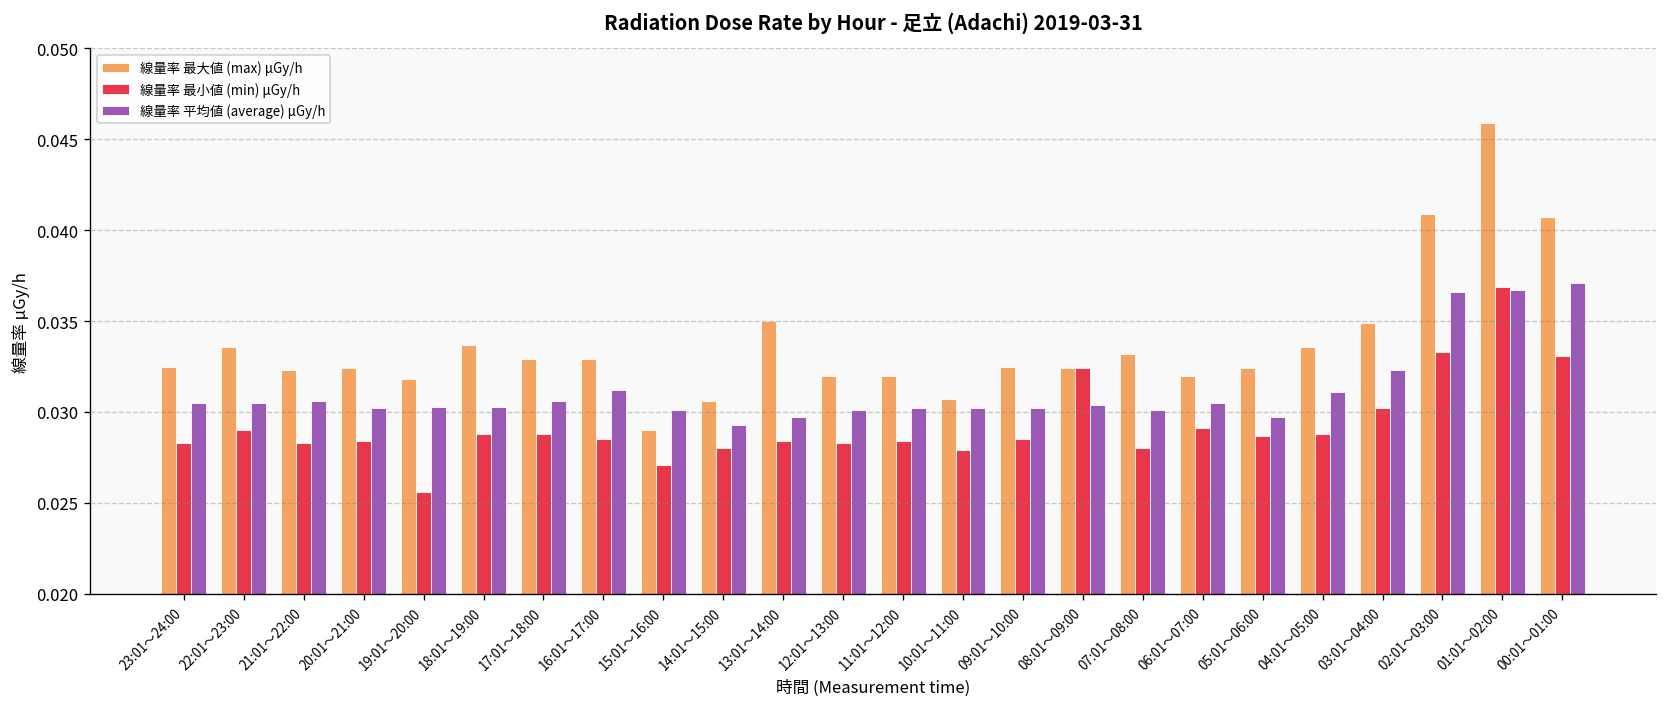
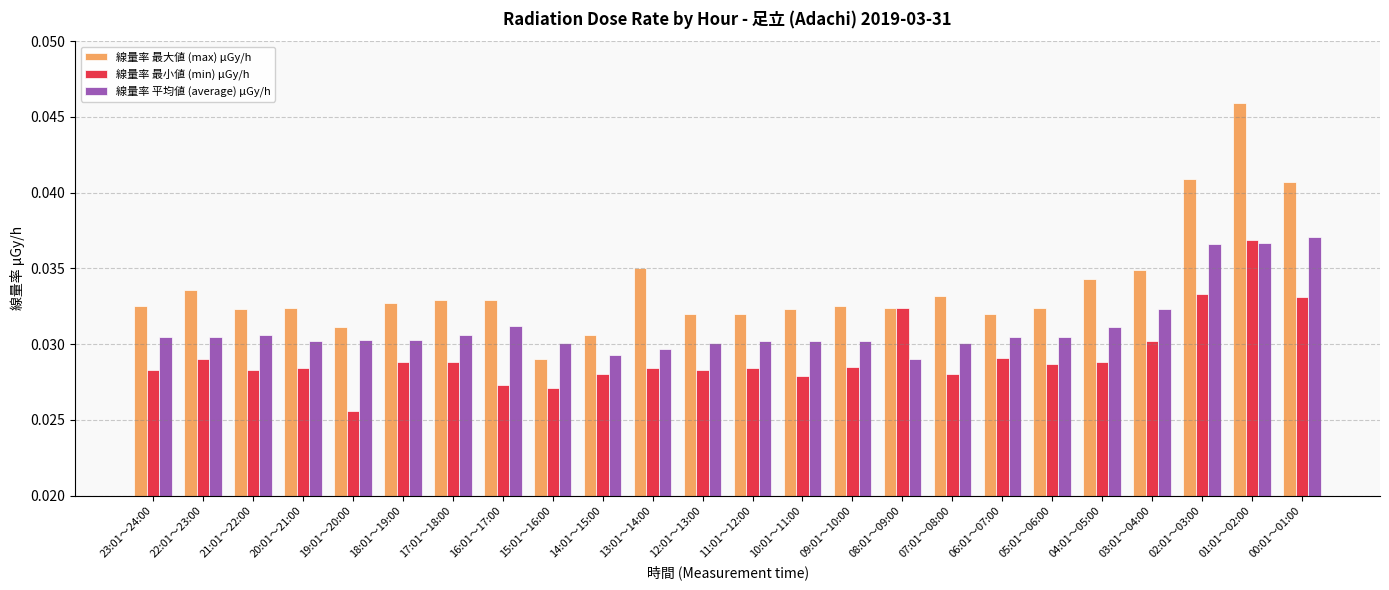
線量率 最大値 (max) μGy/h, 19:01～20:00: 0.0318 -> 0.0311
線量率 最大値 (max) μGy/h, 18:01～19:00: 0.0337 -> 0.0327
線量率 最小値 (min) μGy/h, 16:01～17:00: 0.0285 -> 0.0273
線量率 最大値 (max) μGy/h, 10:01～11:00: 0.0307 -> 0.0323
線量率 平均値 (average) μGy/h, 08:01～09:00: 0.0304 -> 0.0290
線量率 平均値 (average) μGy/h, 05:01～06:00: 0.0297 -> 0.0305
線量率 最大値 (max) μGy/h, 04:01～05:00: 0.0336 -> 0.0343
